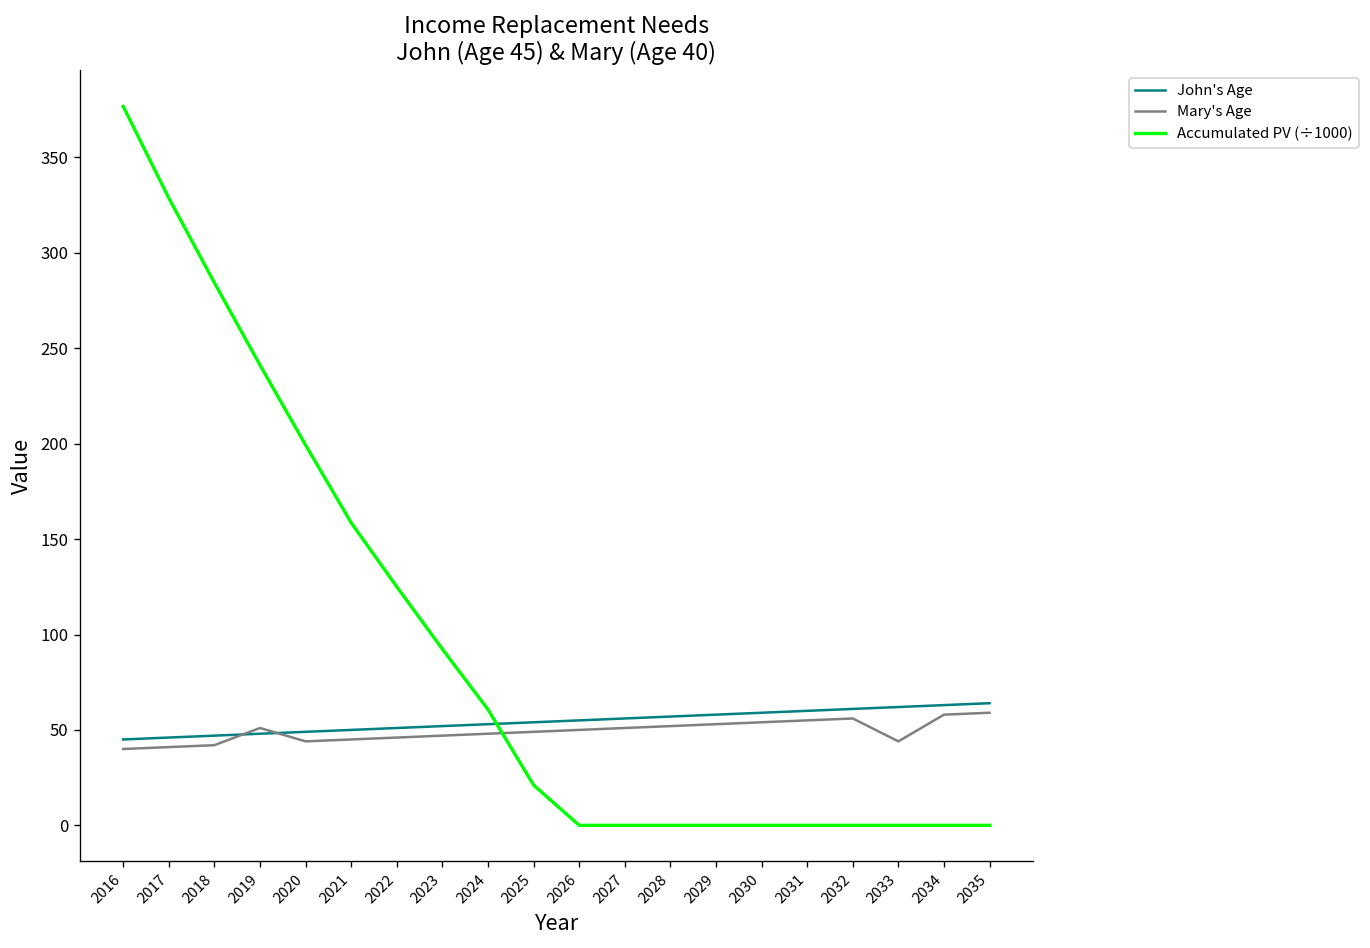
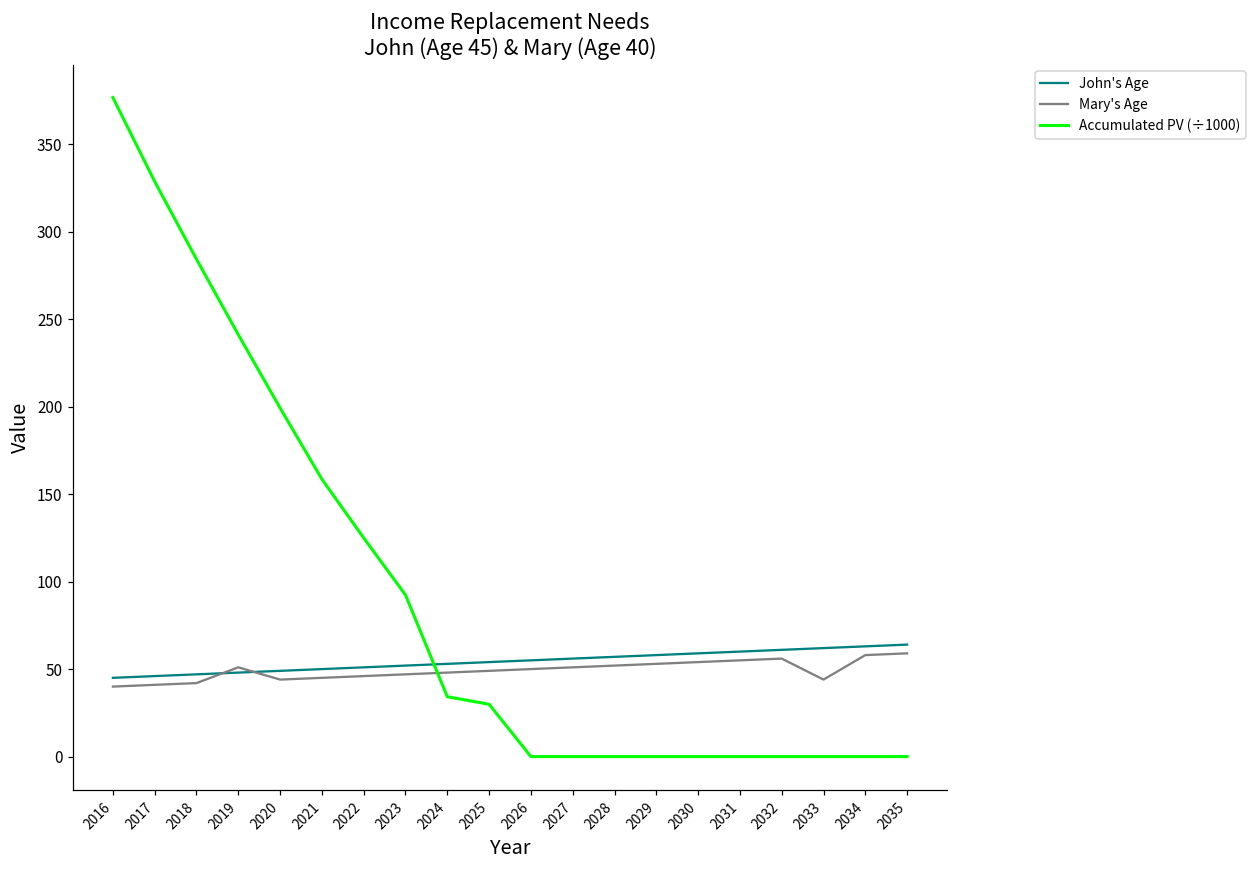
Accumulated PV (÷1000), 2024: 61 -> 34
Accumulated PV (÷1000), 2025: 21 -> 30
